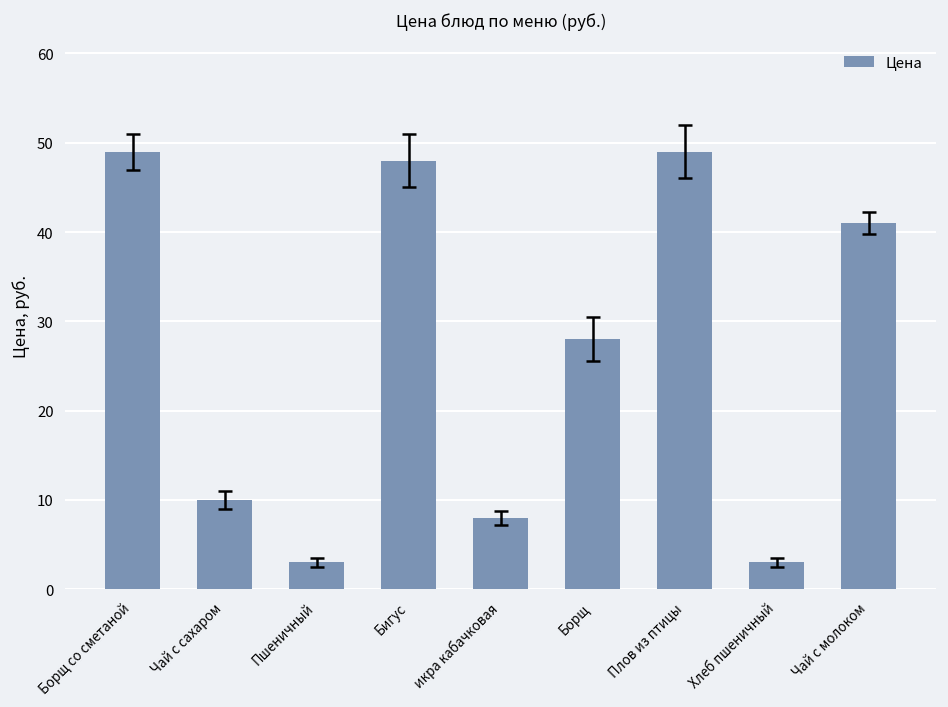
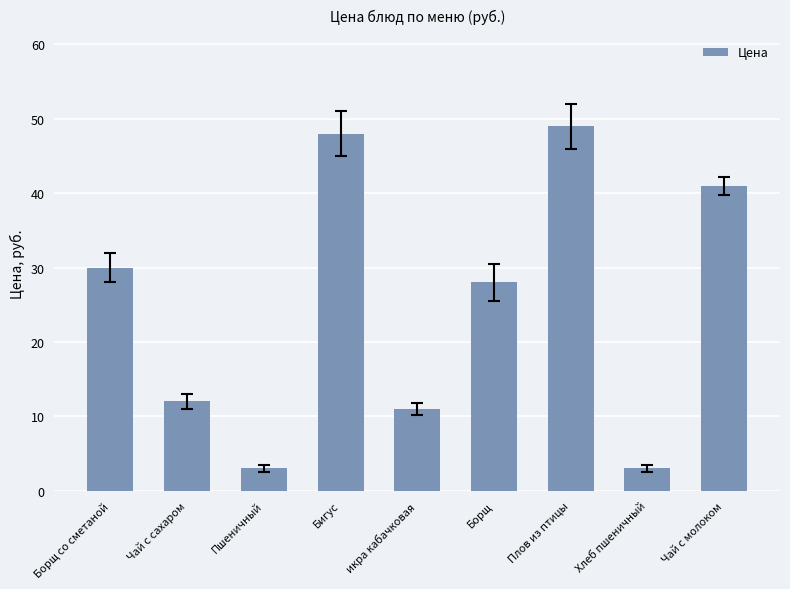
Цена, Борщ со сметаной: 49 -> 30
Цена, Чай с сахаром: 10 -> 12
Цена, икра кабачковая: 8 -> 11
